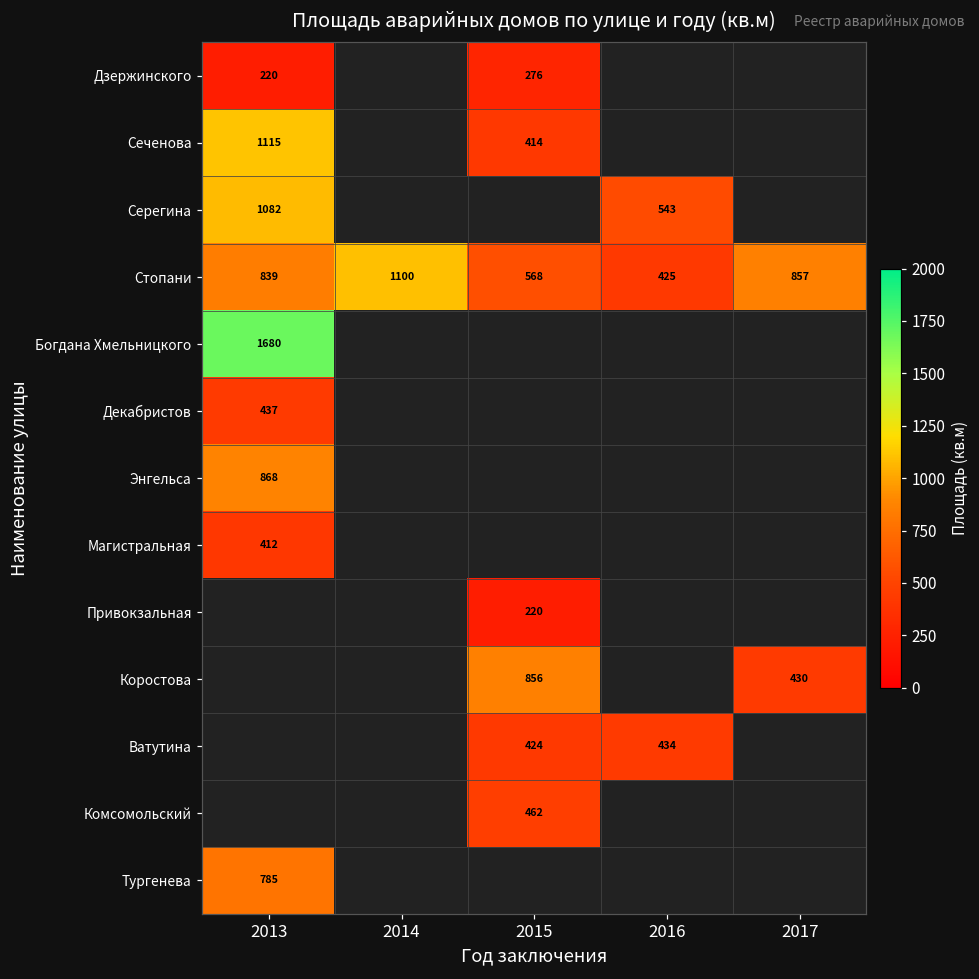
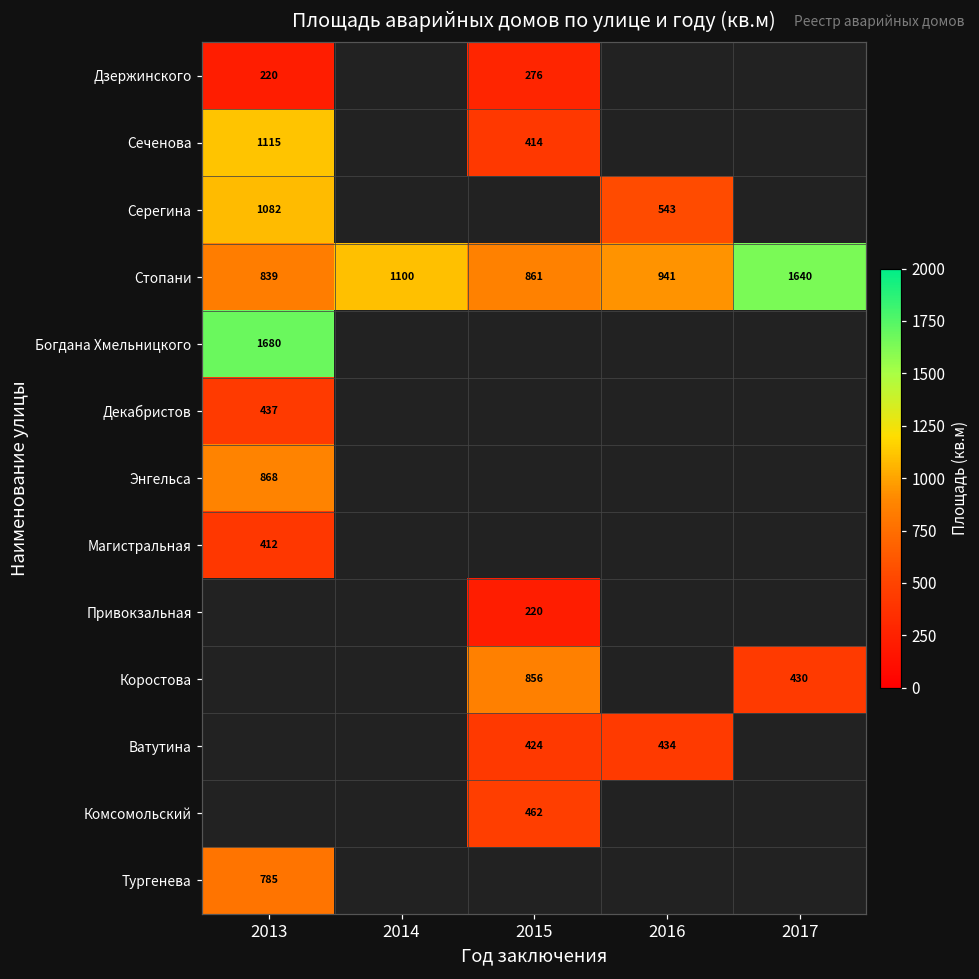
Стопани, 2015: 568 -> 861
Стопани, 2016: 425 -> 941
Стопани, 2017: 857 -> 1640
